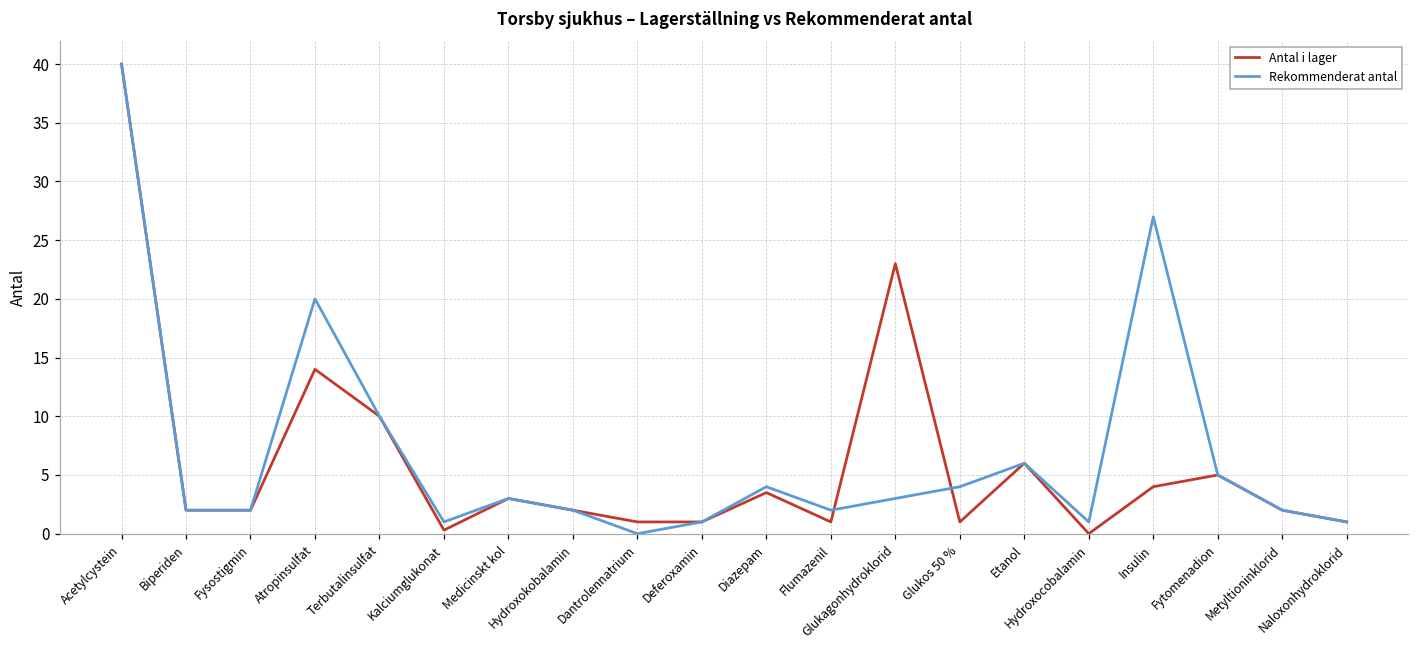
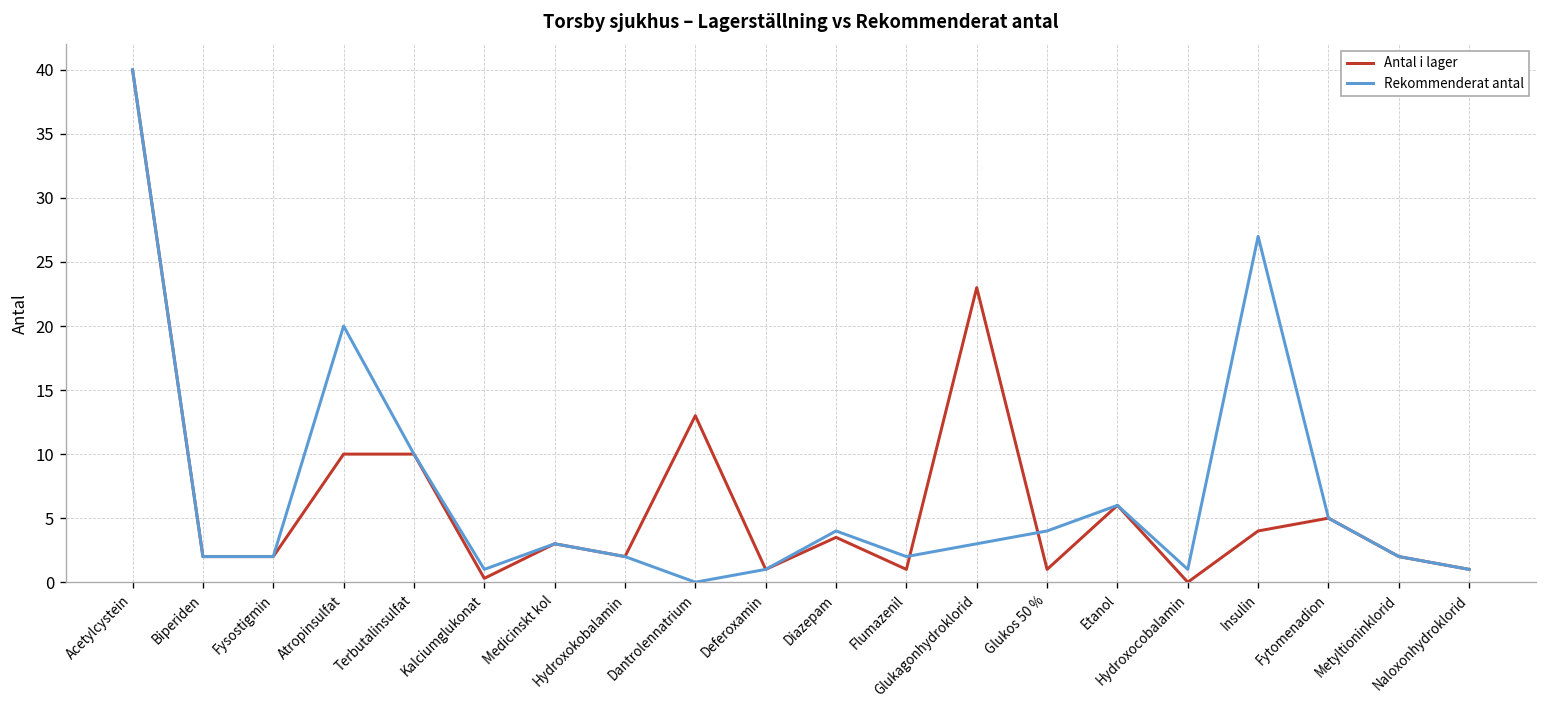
Antal i lager, Atropinsulfat: 14 -> 10
Antal i lager, Dantrolennatrium: 1 -> 13
